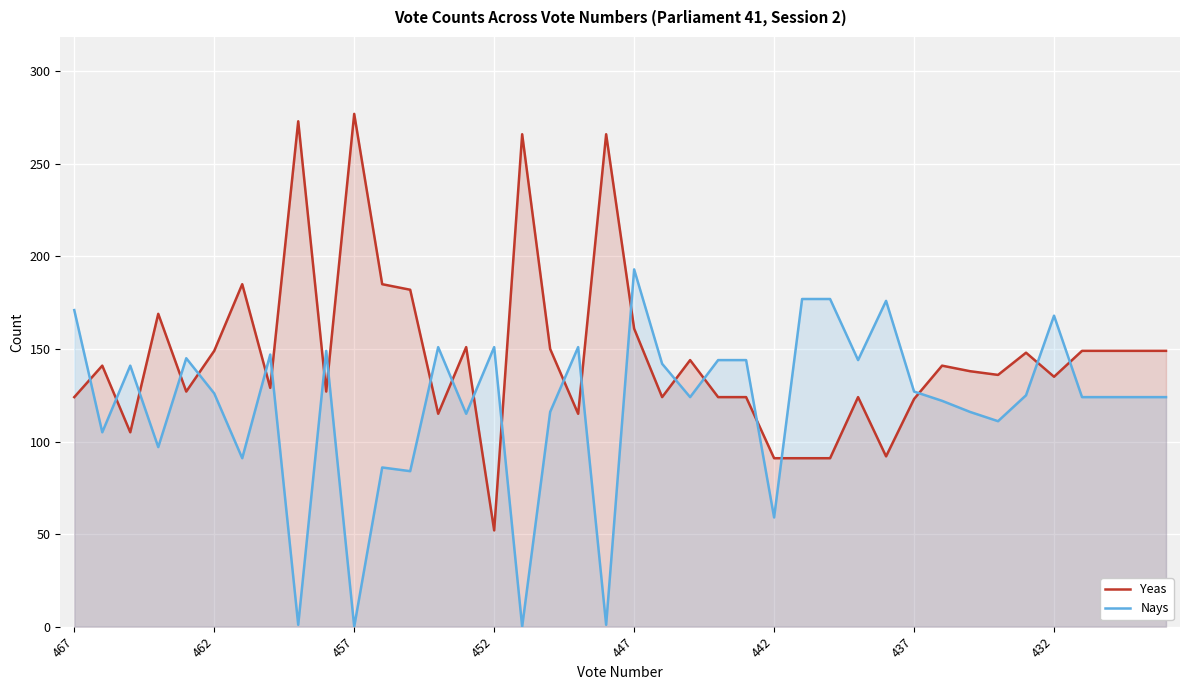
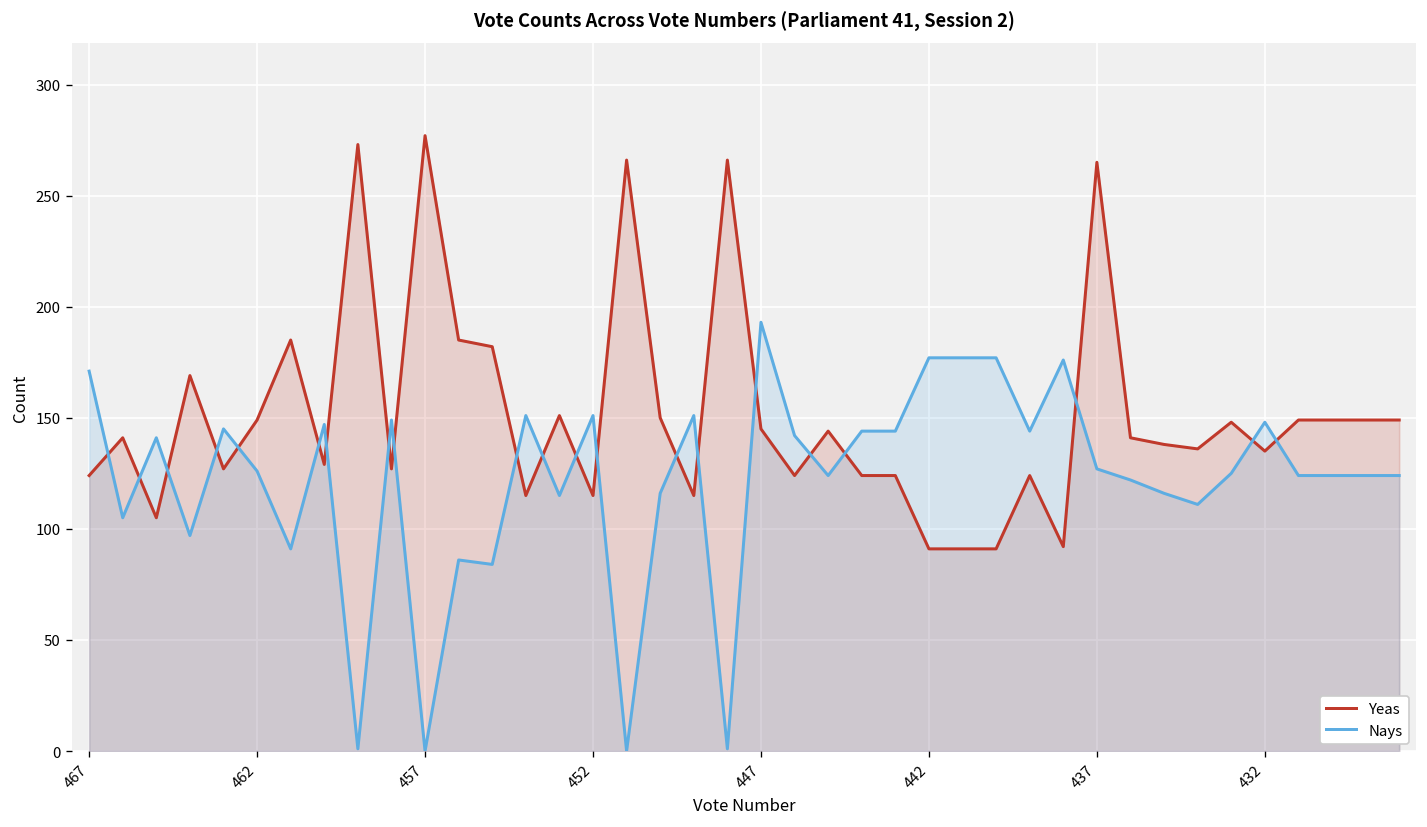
Yeas, 452: 52 -> 115
Yeas, 447: 161 -> 145
Nays, 442: 59 -> 177
Yeas, 437: 123 -> 265
Nays, 432: 168 -> 148
